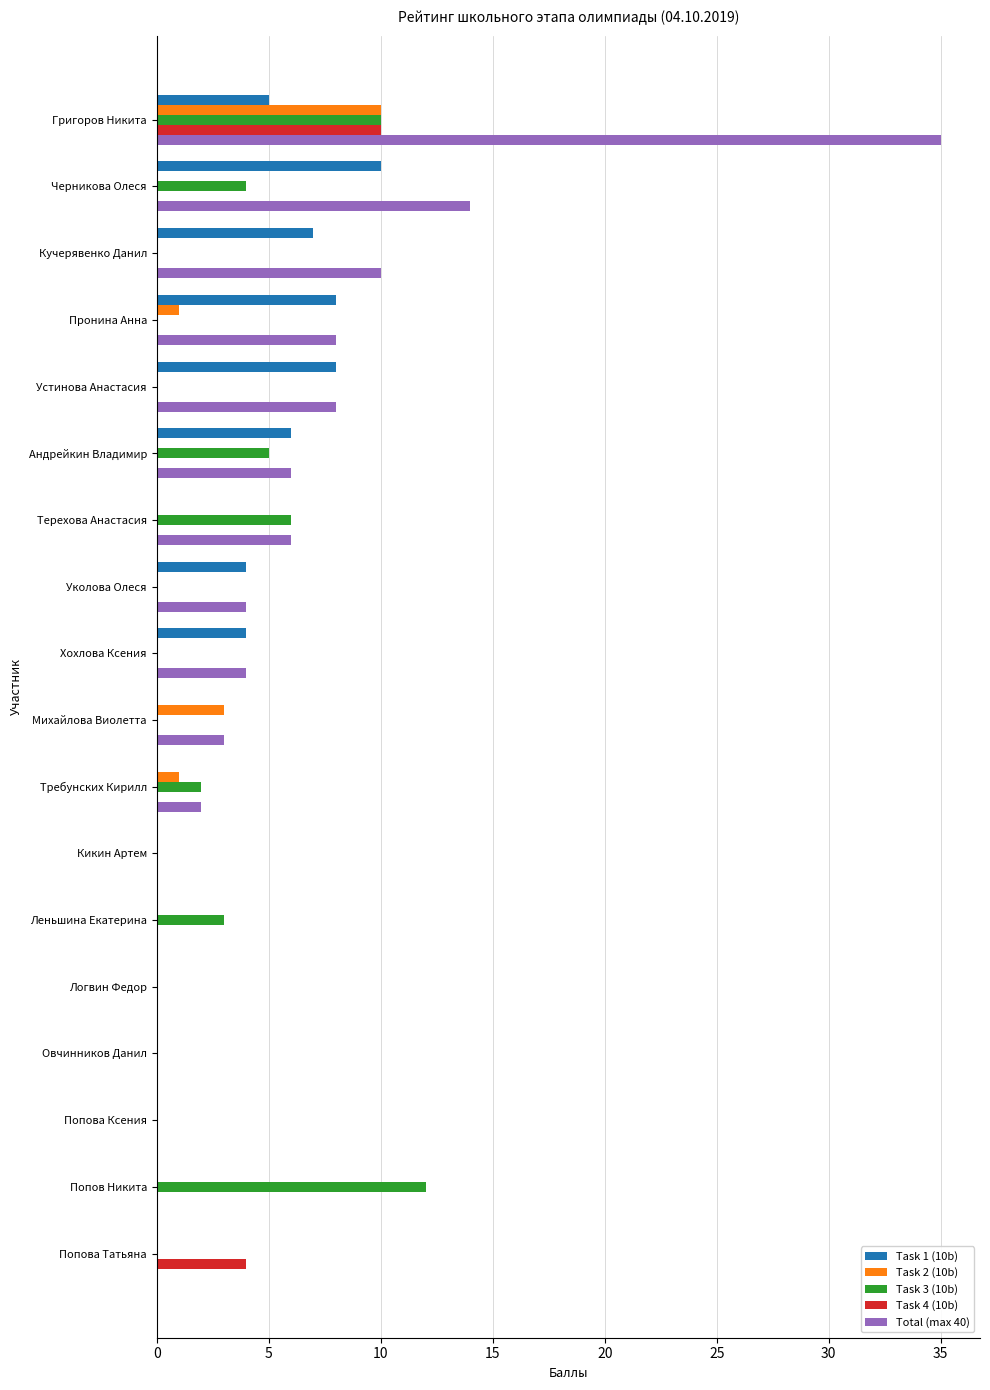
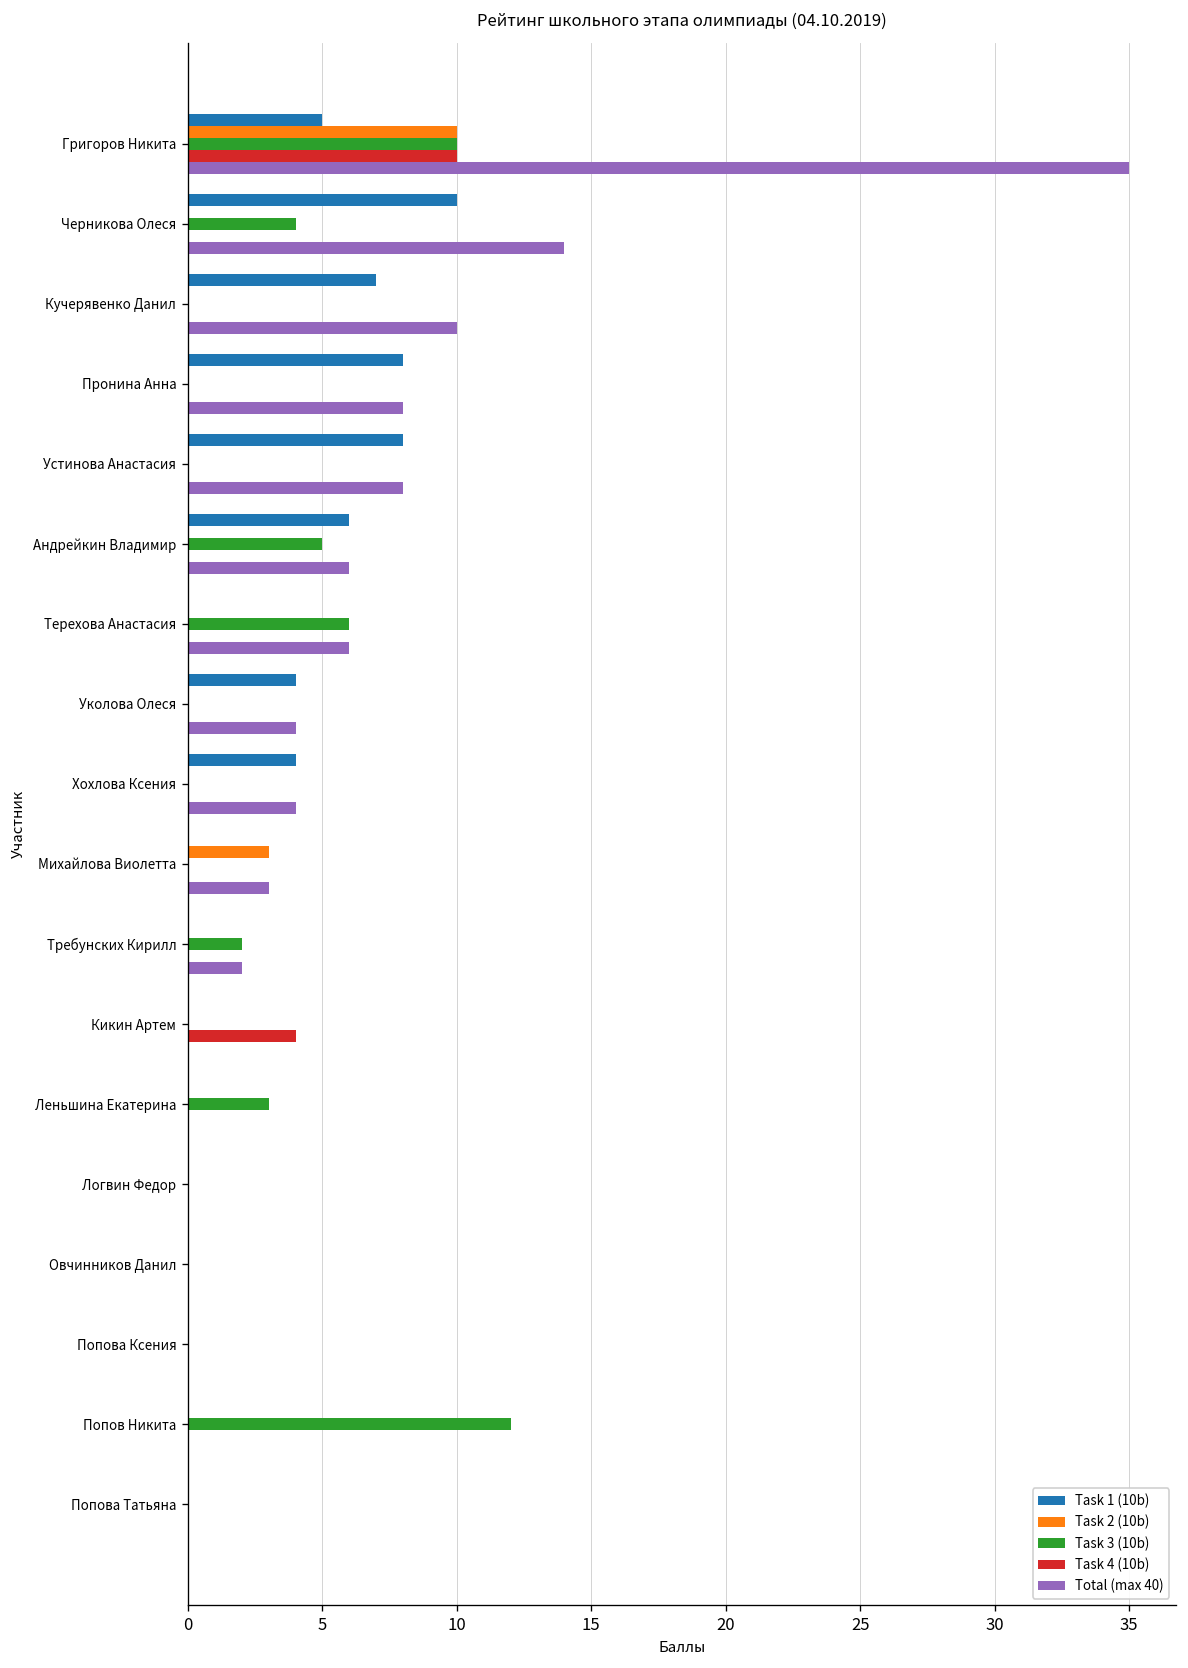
Task 2 (10b), Пронина Анна: 1 -> 0
Task 2 (10b), Требунских Кирилл: 1 -> 0
Task 4 (10b), Кикин Артем: 0 -> 4
Task 4 (10b), Попова Татьяна: 4 -> 0
